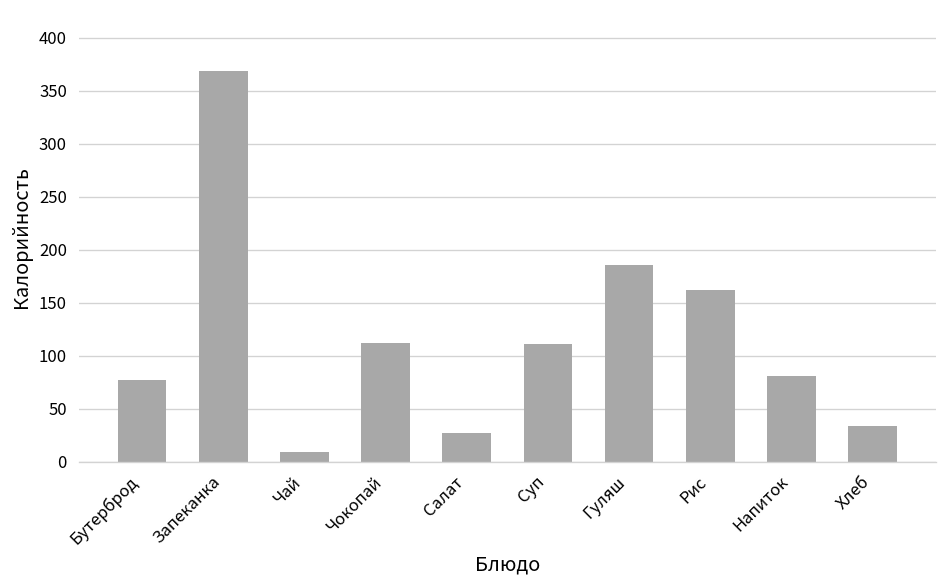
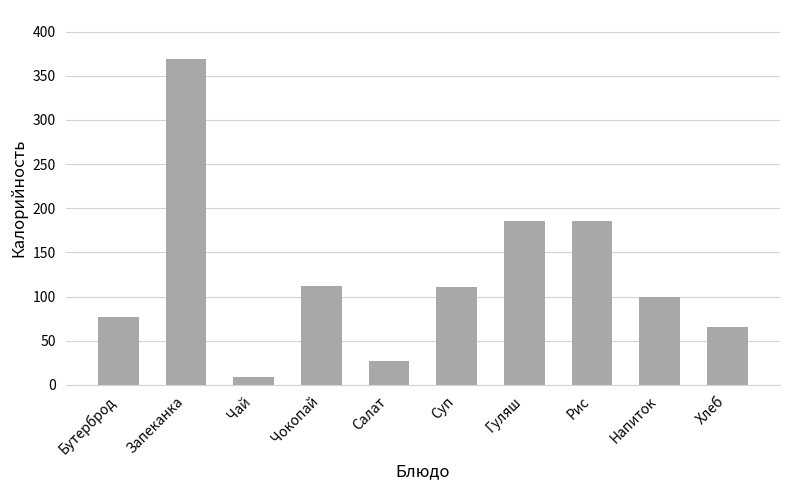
Рис: 160 -> 190
Напиток: 80 -> 100
Хлеб: 30 -> 70
